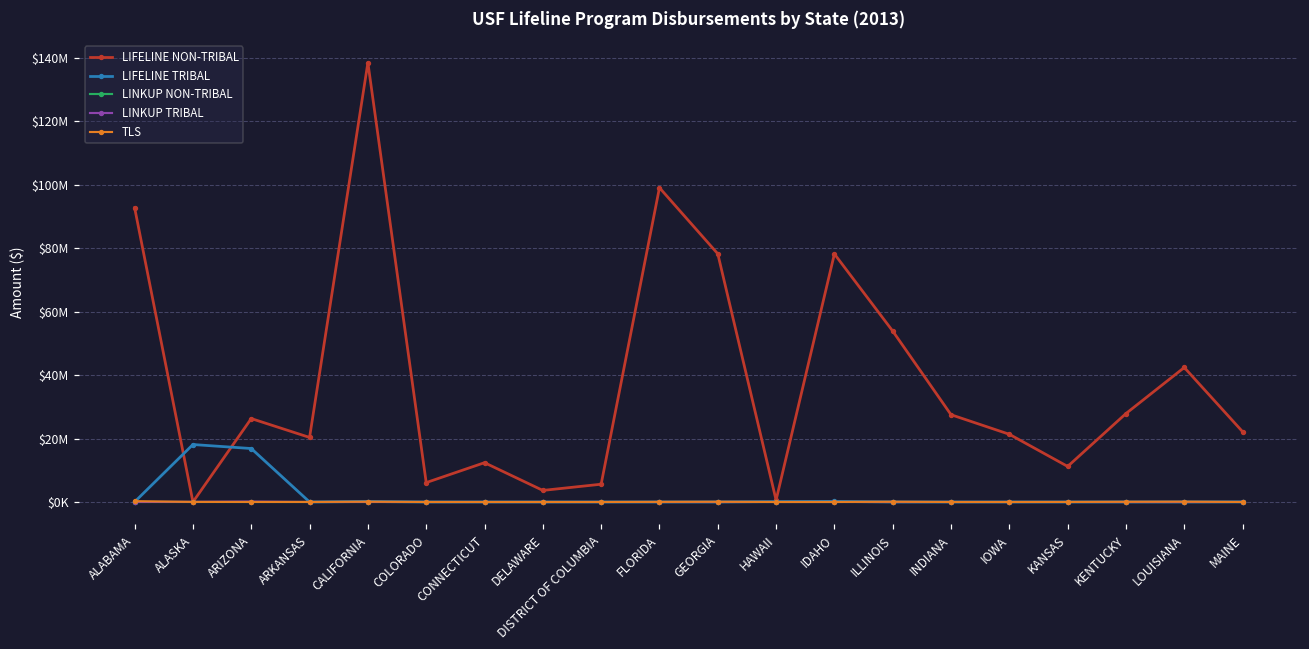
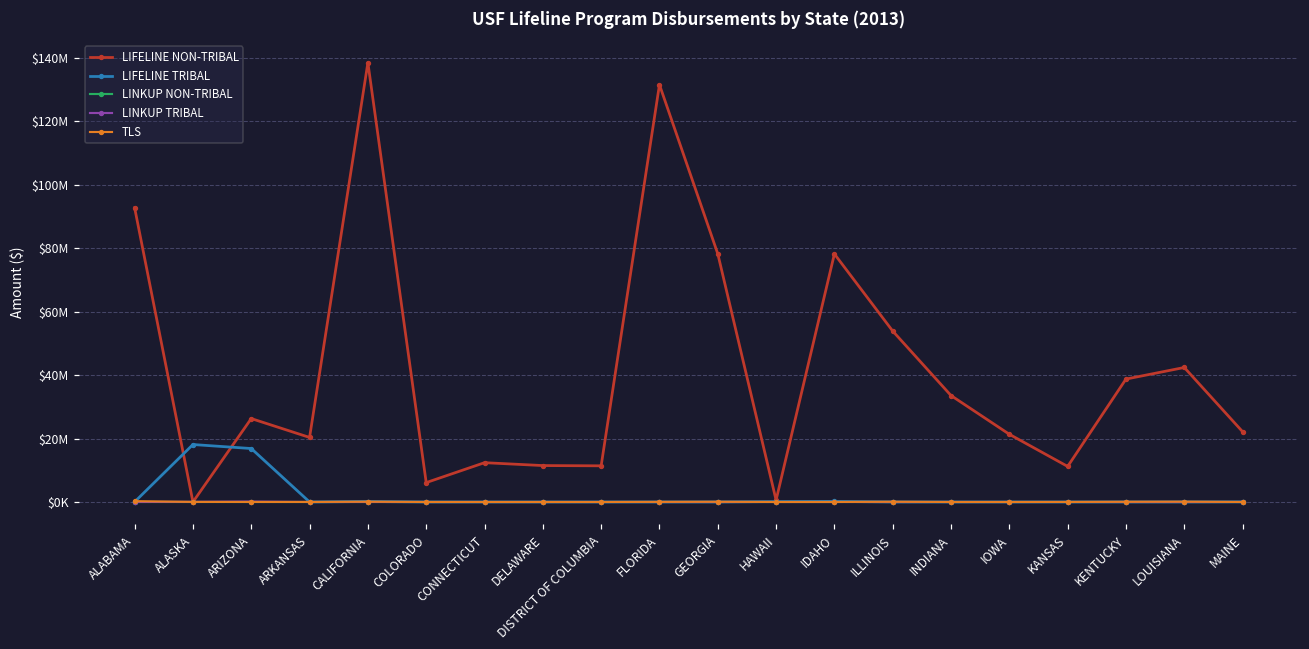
LIFELINE NON-TRIBAL, DELAWARE: $4000000 -> $11000000
LIFELINE NON-TRIBAL, DISTRICT OF COLUMBIA: $6000000 -> $11000000
LIFELINE NON-TRIBAL, FLORIDA: $99000000 -> $131000000
LIFELINE NON-TRIBAL, INDIANA: $27000000 -> $34000000
LIFELINE NON-TRIBAL, KENTUCKY: $28000000 -> $39000000
